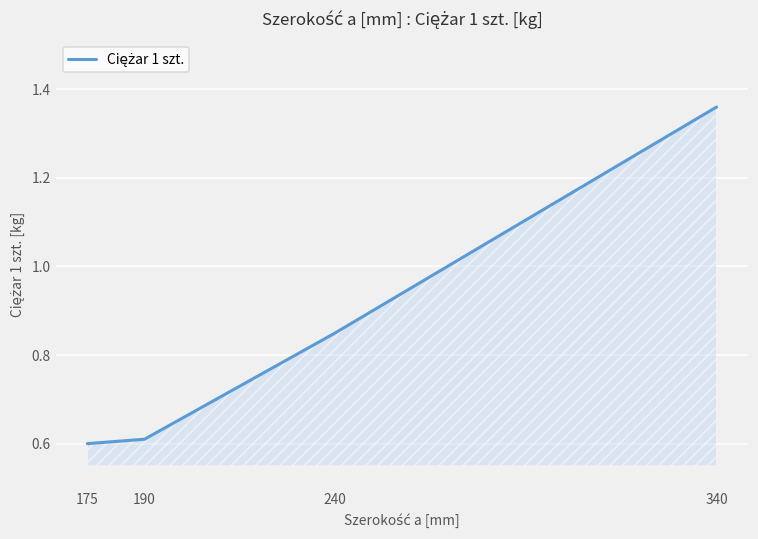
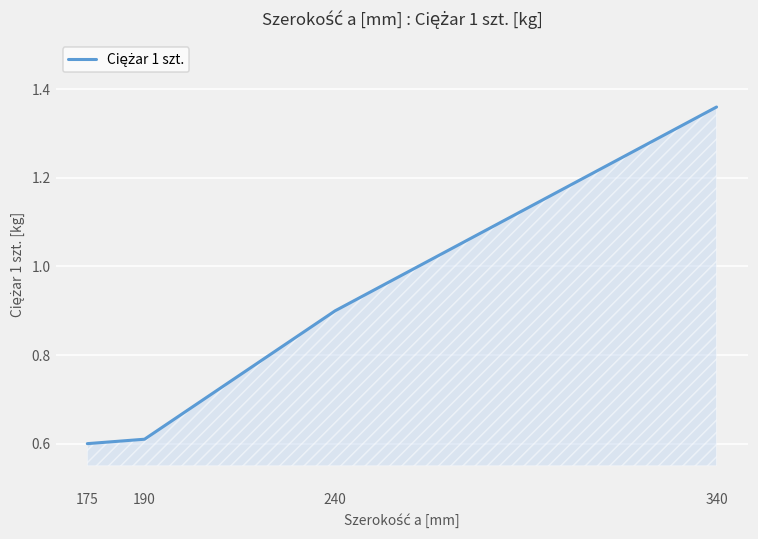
240: 0.85 -> 0.90
